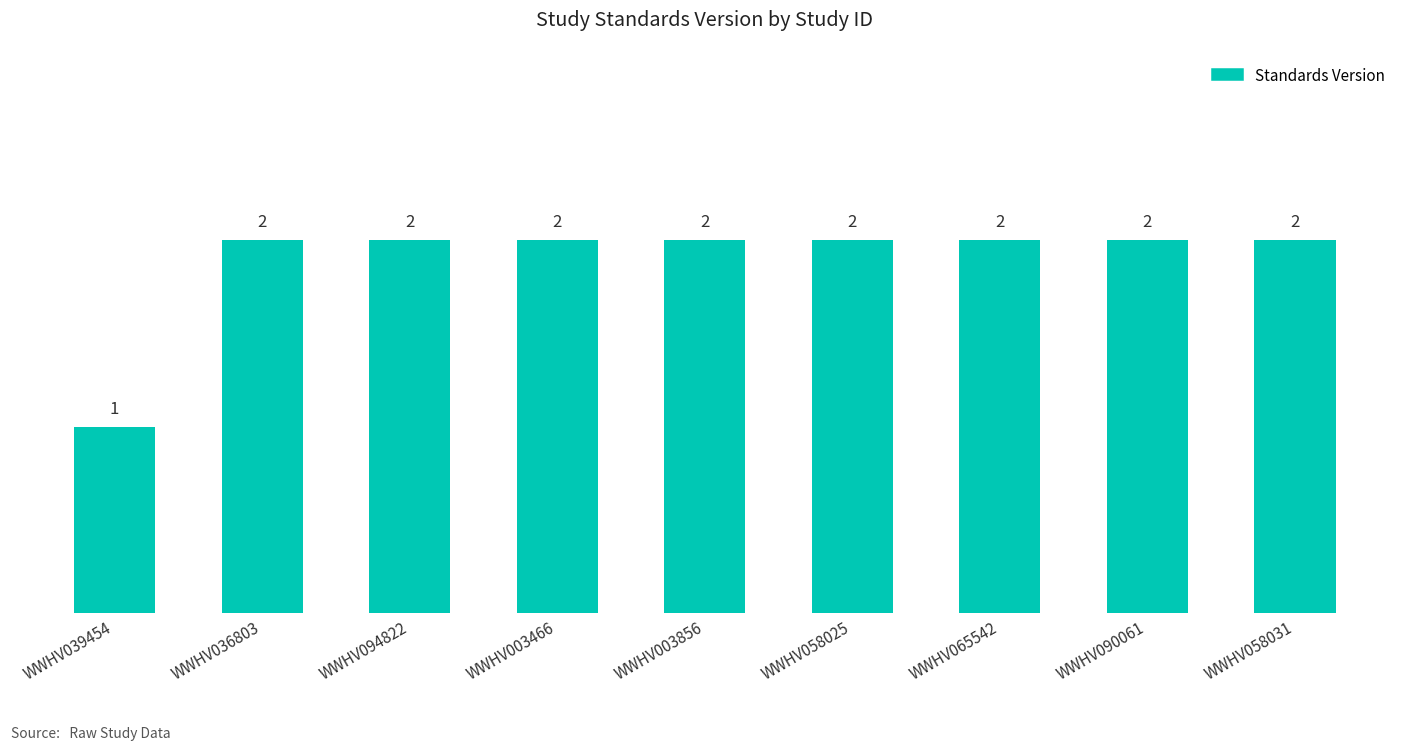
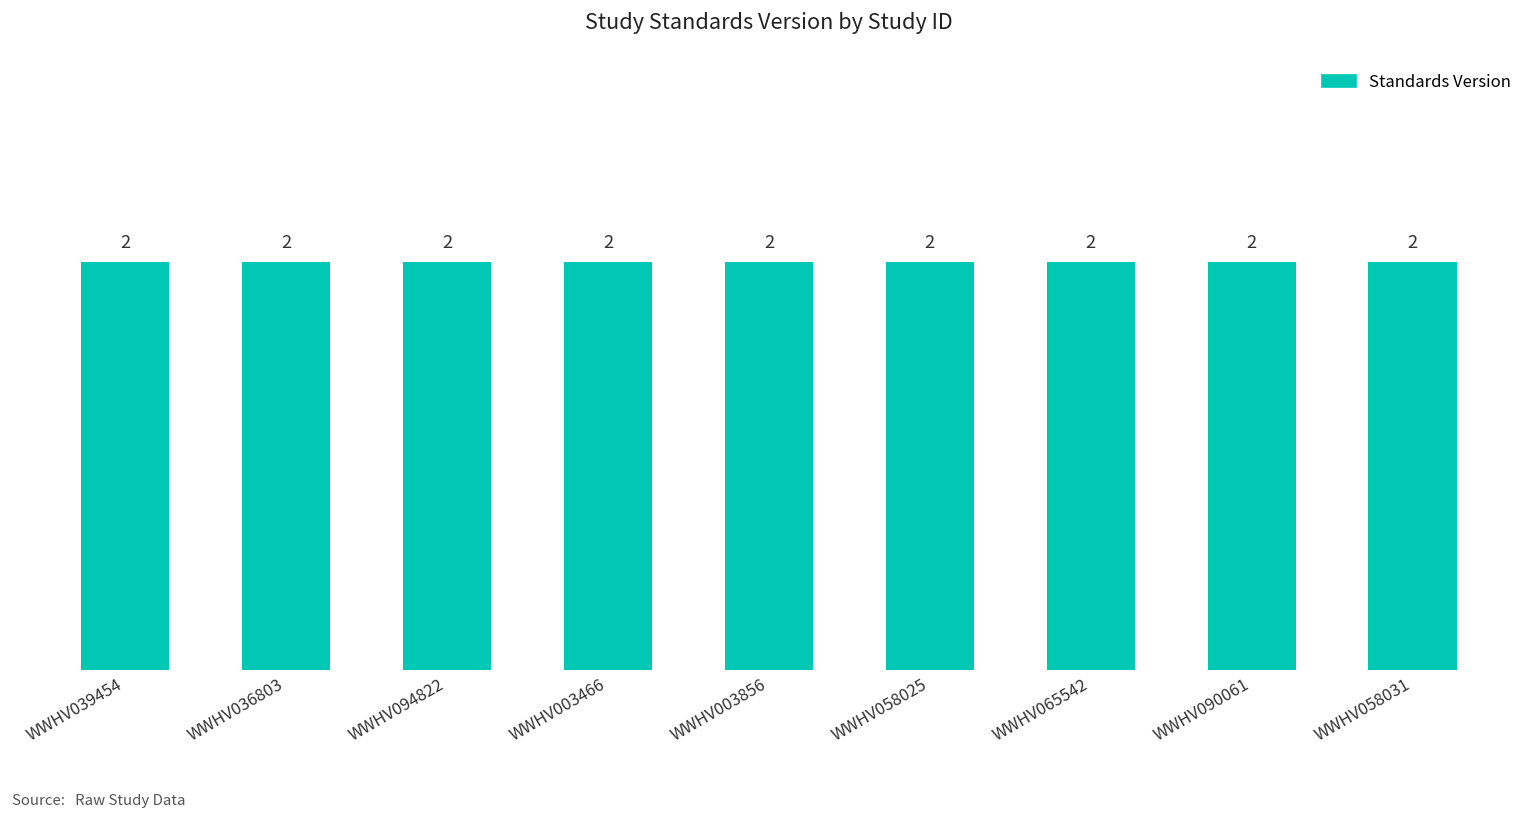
WWHV039454: 1 -> 2
